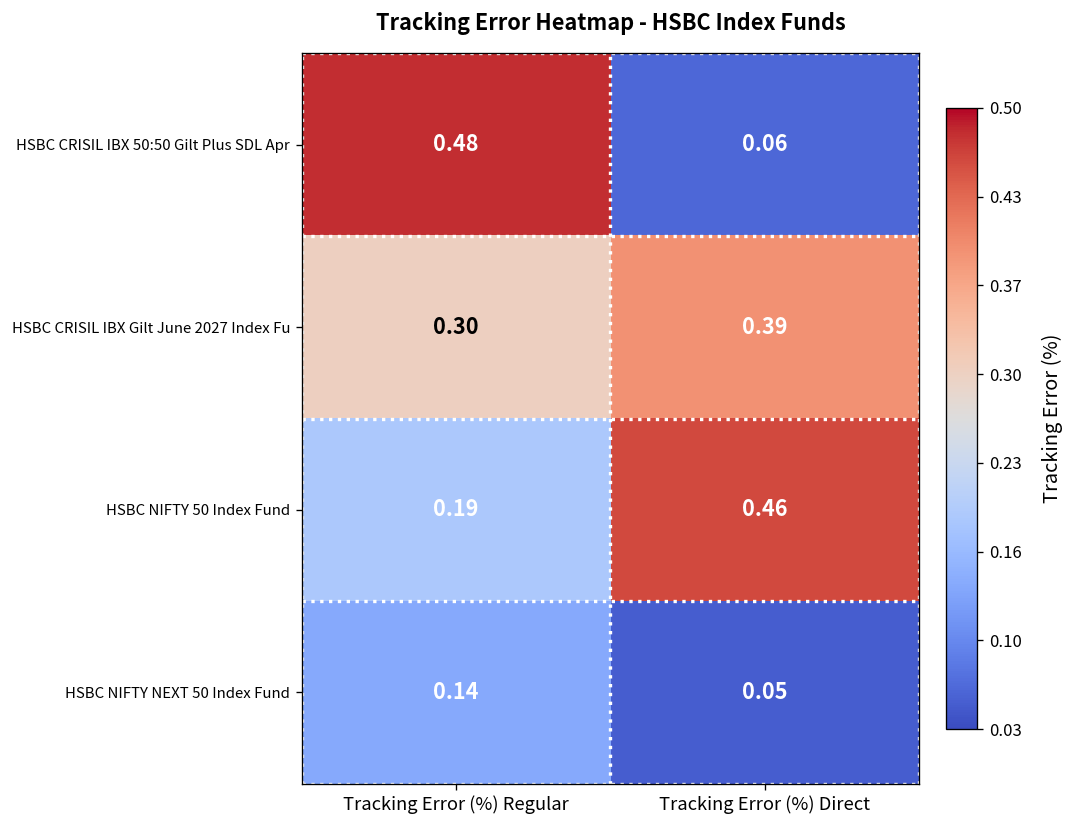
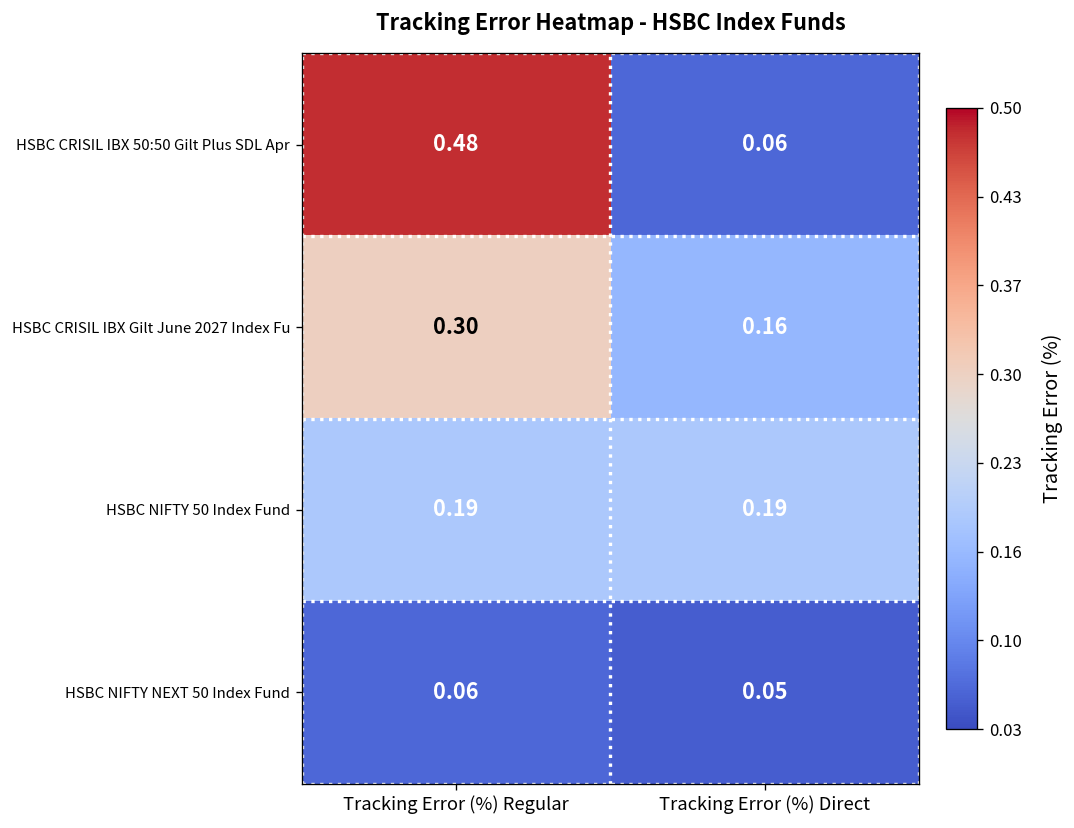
HSBC CRISIL IBX Gilt June 2027 Index Fu, Tracking Error (%) Direct: 0.39 -> 0.16
HSBC NIFTY 50 Index Fund, Tracking Error (%) Direct: 0.46 -> 0.19
HSBC NIFTY NEXT 50 Index Fund, Tracking Error (%) Regular: 0.14 -> 0.06
